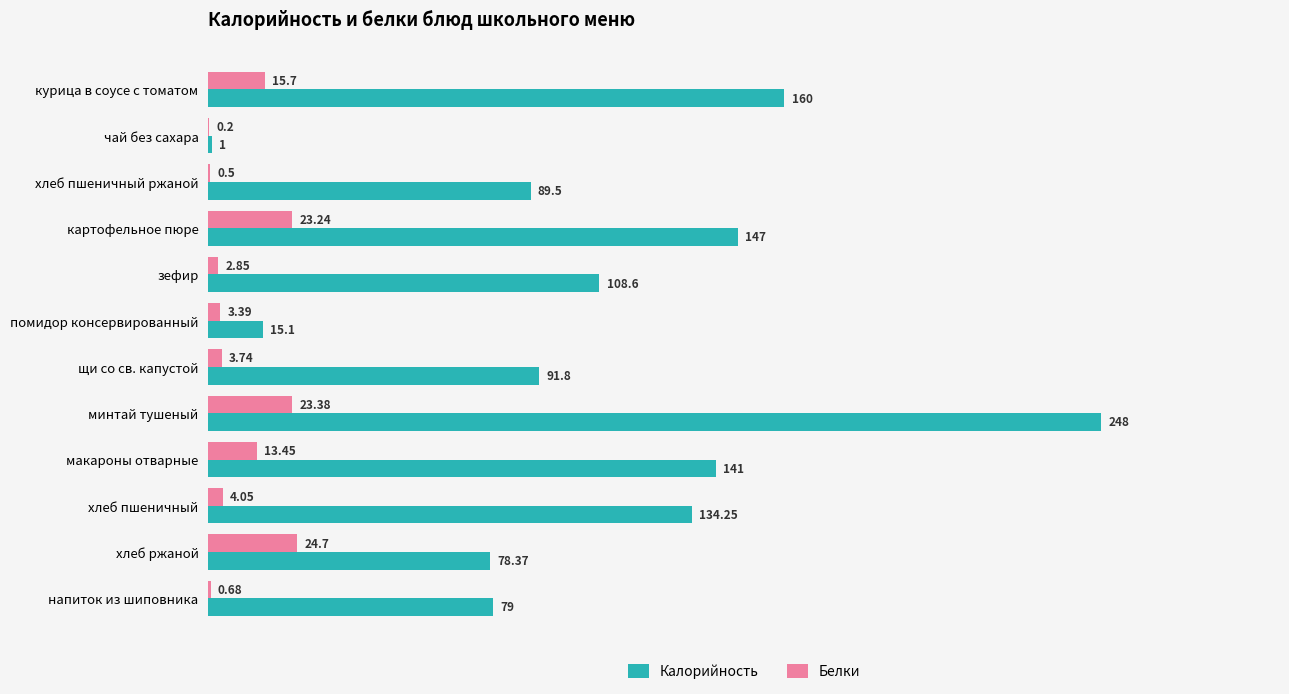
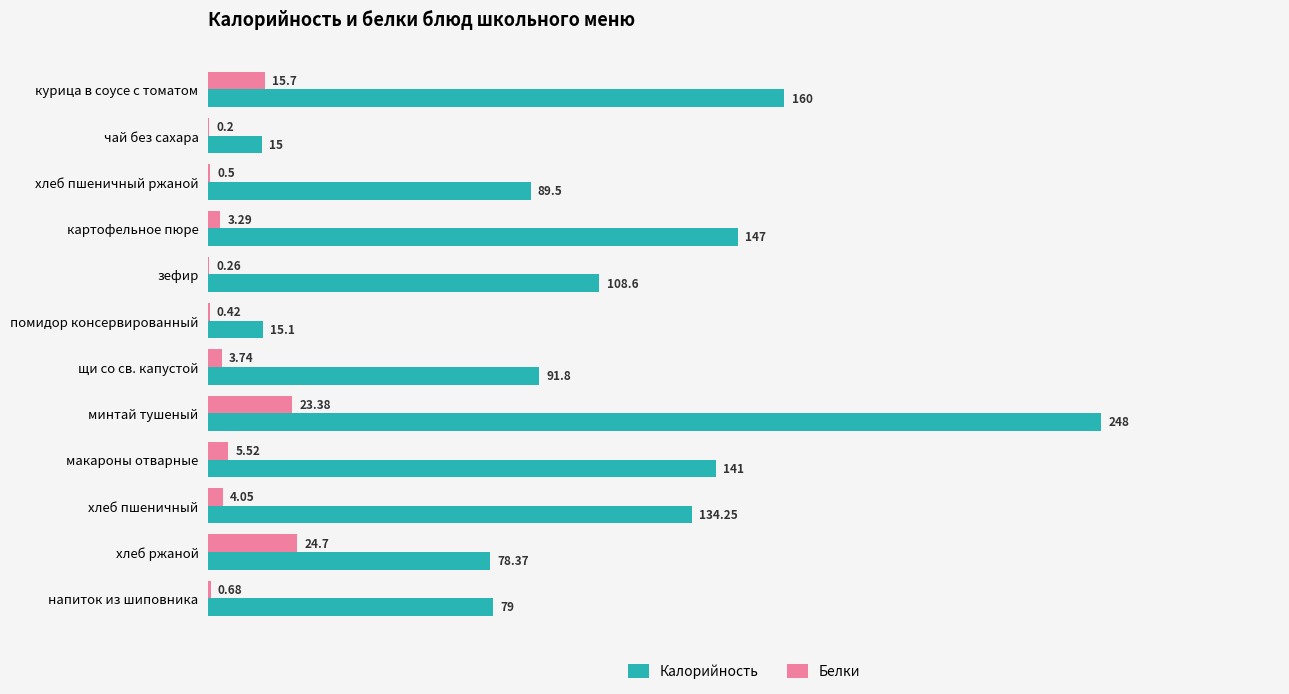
Калорийность, чай без сахара: 1 -> 15
Белки, картофельное пюре: 23.24 -> 3.29
Белки, зефир: 2.85 -> 0.26
Белки, помидор консервированный: 3.39 -> 0.42
Белки, макароны отварные: 13.45 -> 5.52
